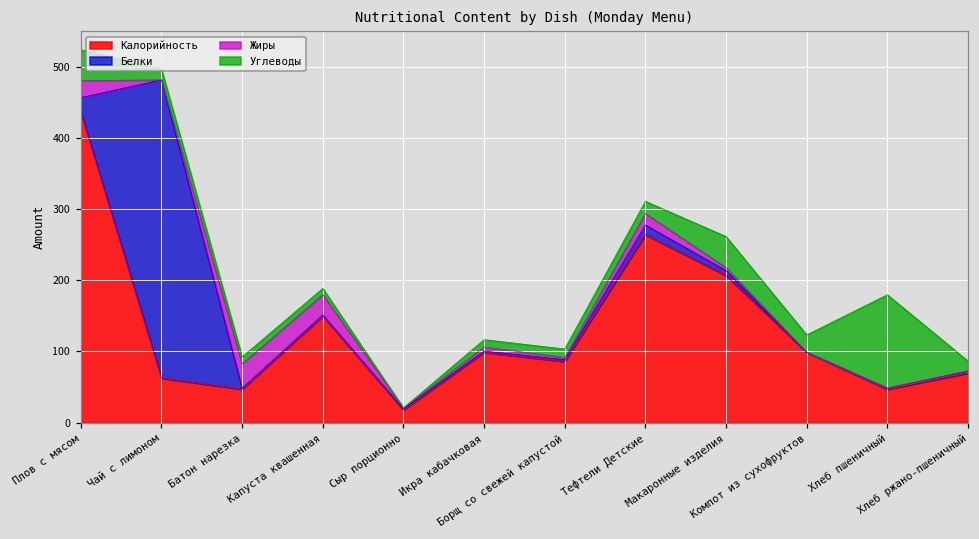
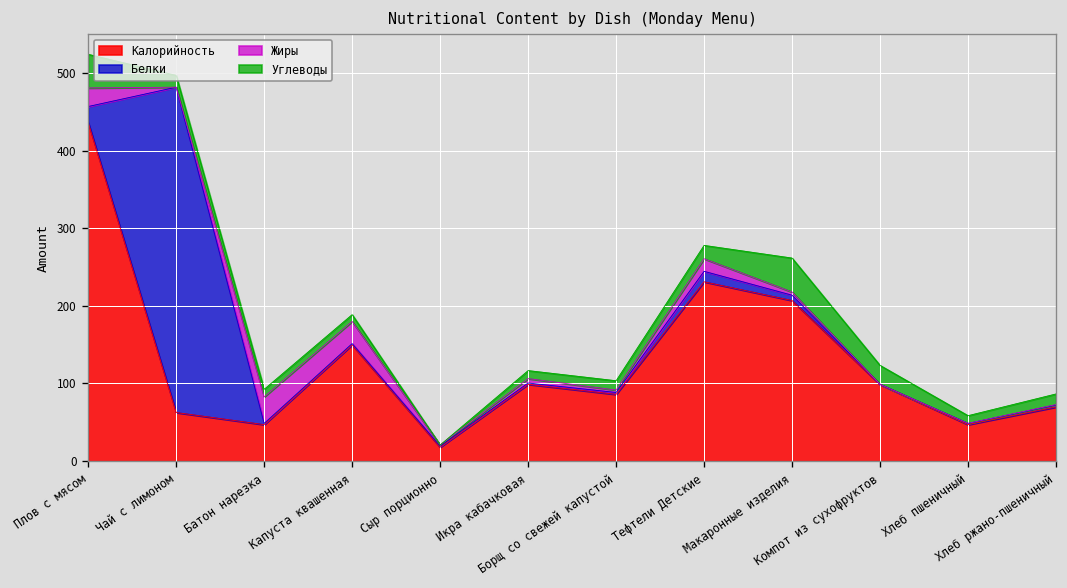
Калорийность, Тефтели Детские: 260 -> 230
Углеводы, Хлеб пшеничный: 130 -> 10
